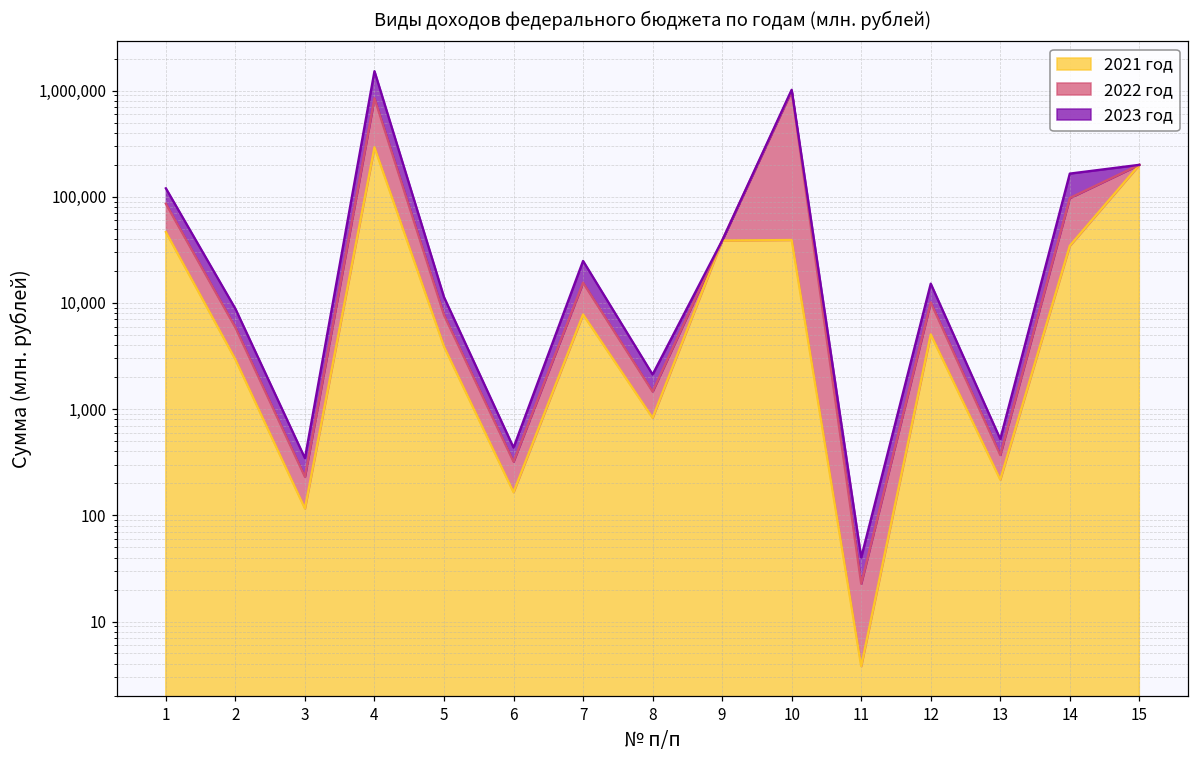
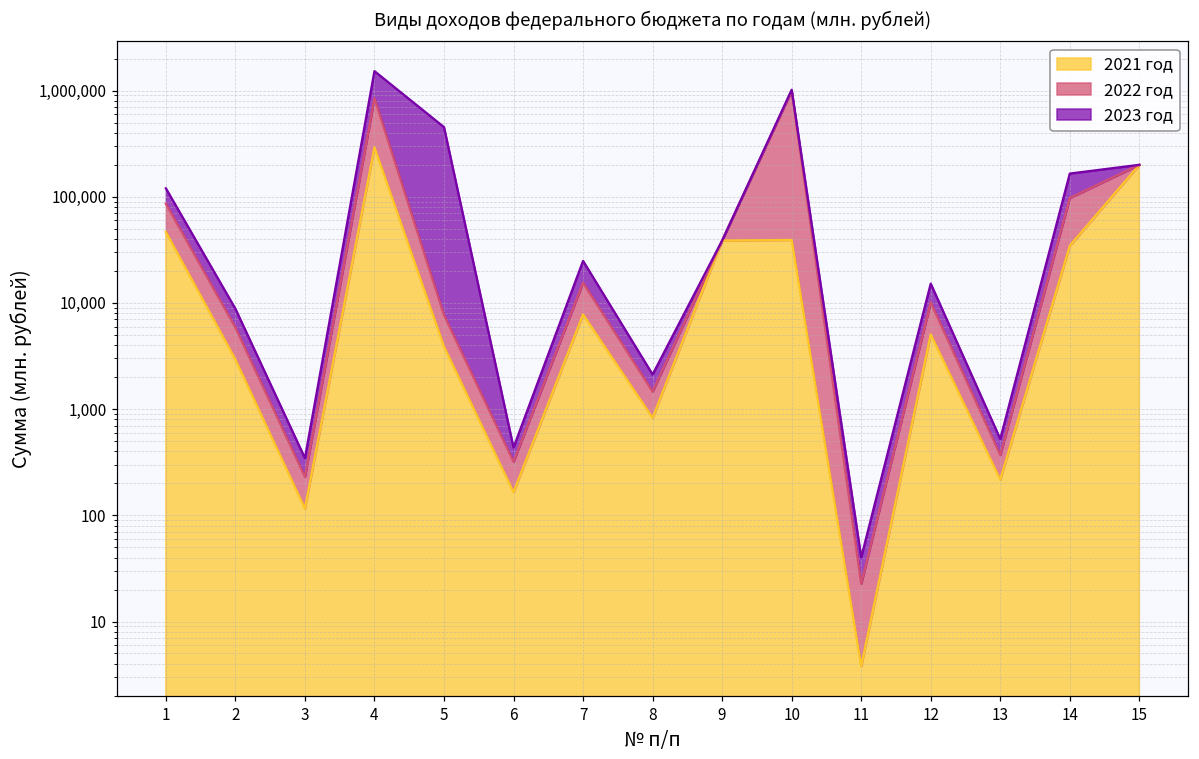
2023 год, 5: 3,700 -> 400,000
